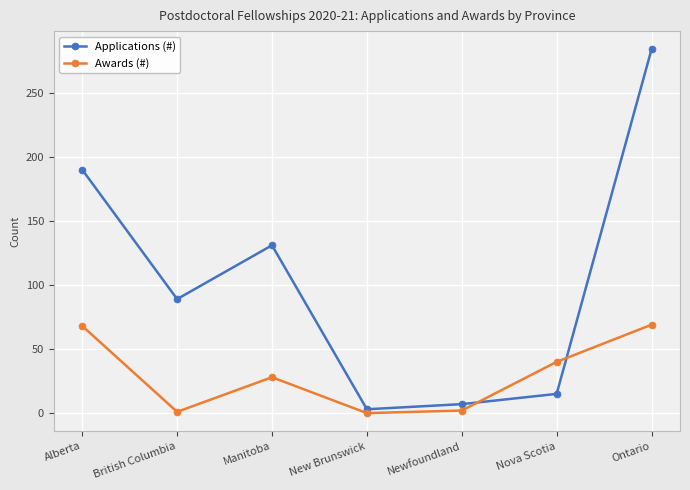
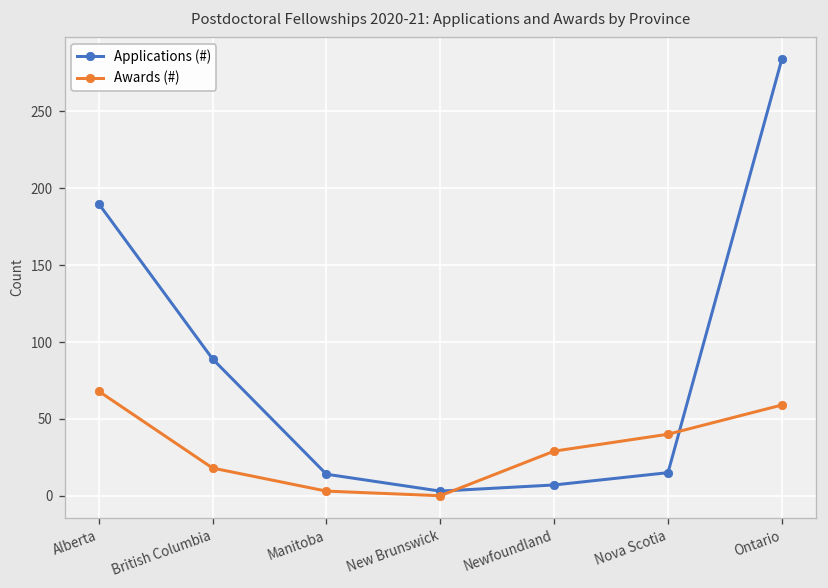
Awards (#), British Columbia: 1 -> 18
Applications (#), Manitoba: 131 -> 14
Awards (#), Manitoba: 28 -> 3
Awards (#), Newfoundland: 2 -> 29
Awards (#), Ontario: 69 -> 59
